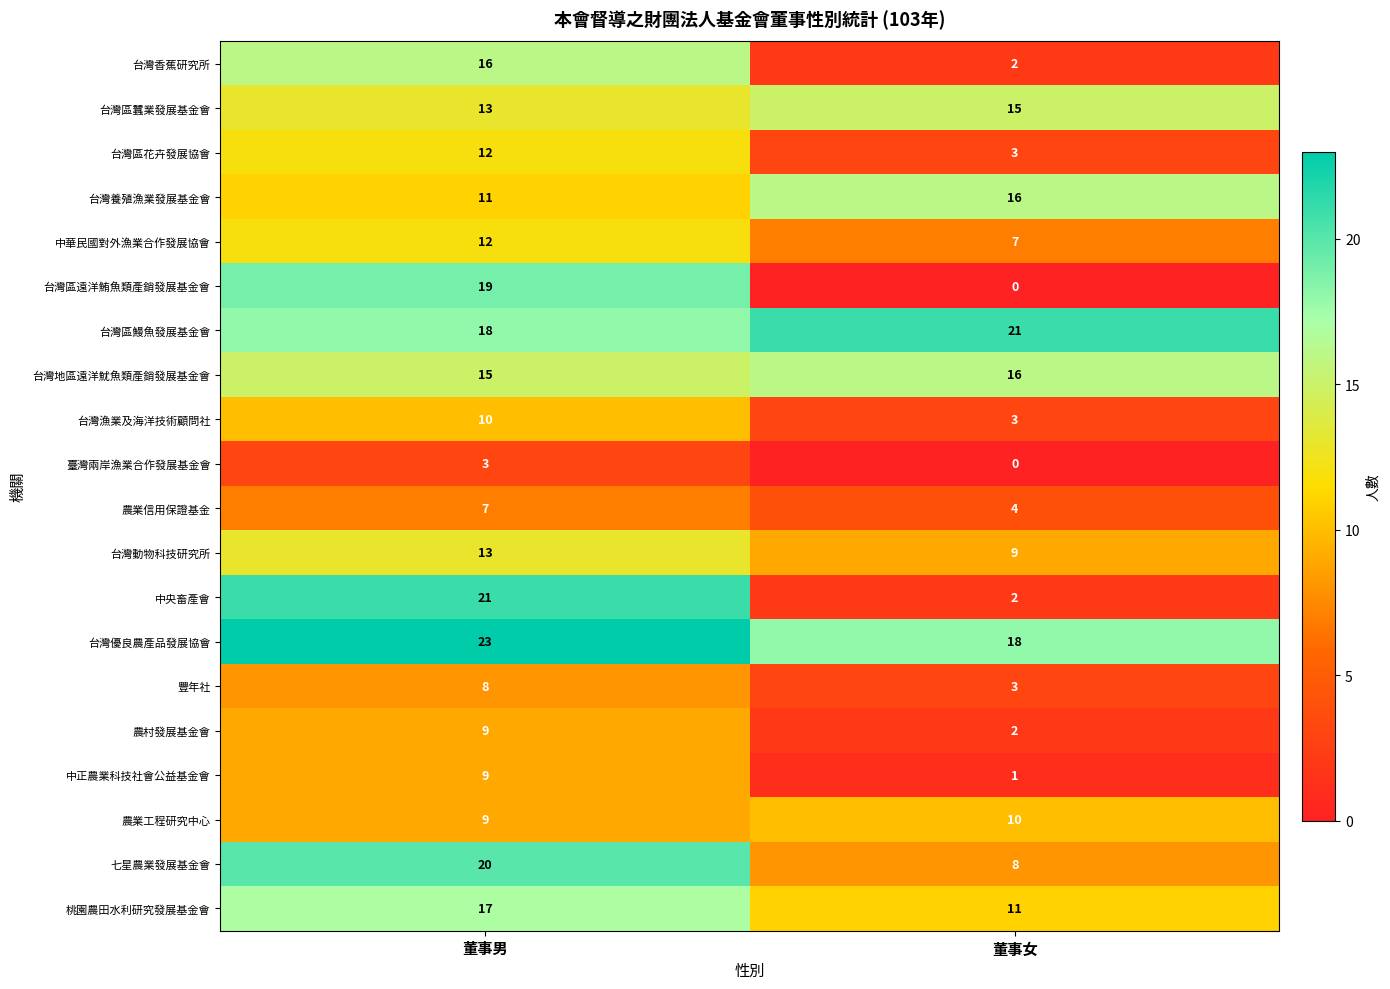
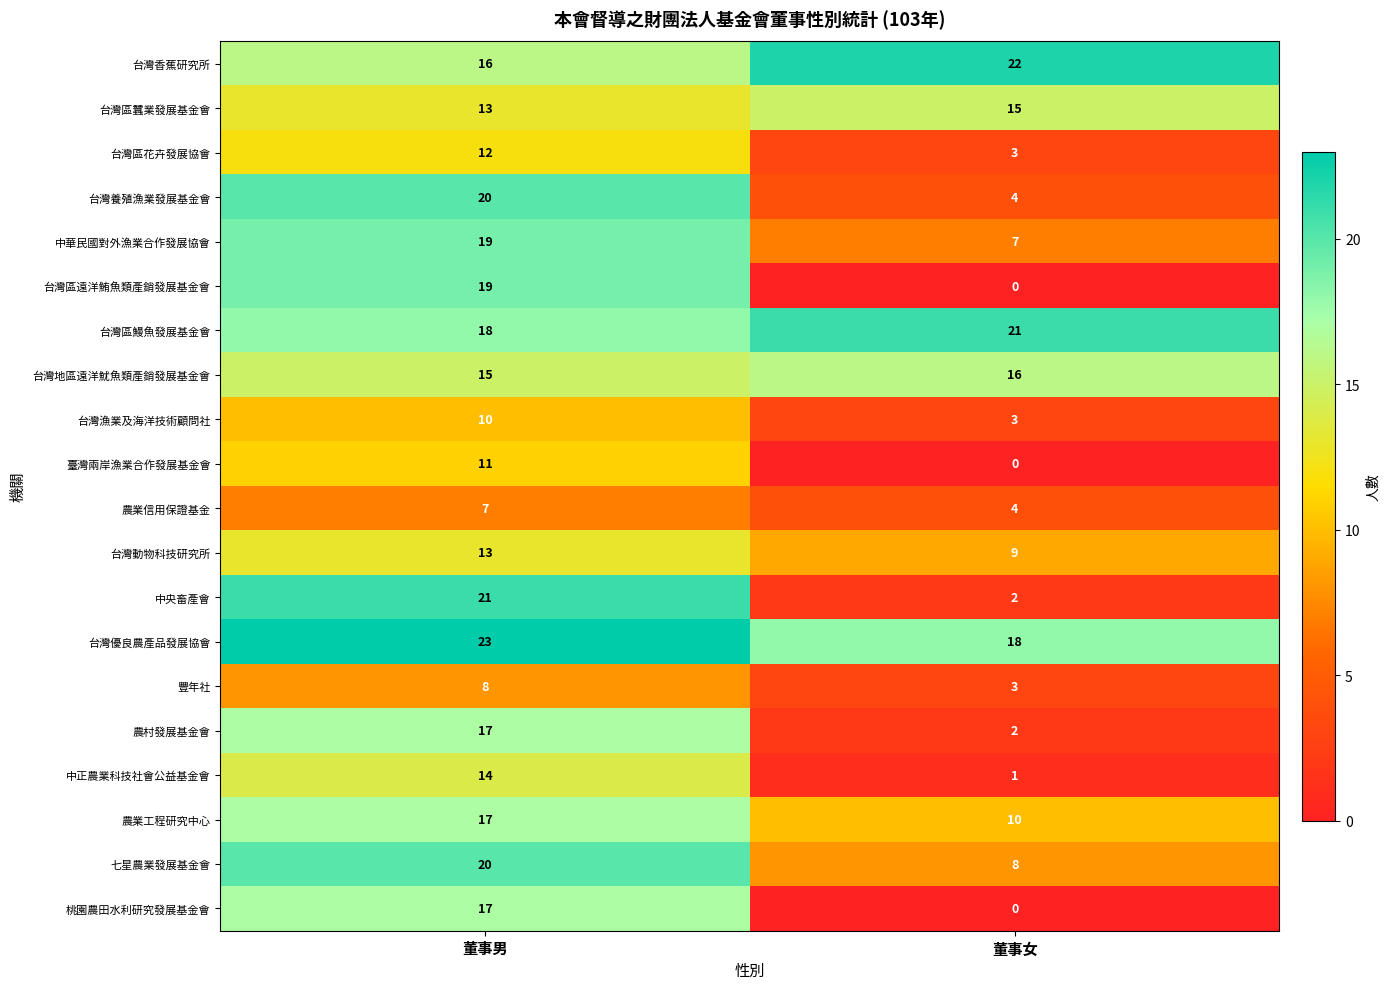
台灣香蕉研究所, 董事女: 2 -> 22
台灣養殖漁業發展基金會, 董事男: 11 -> 20
台灣養殖漁業發展基金會, 董事女: 16 -> 4
中華民國對外漁業合作發展協會, 董事男: 12 -> 19
臺灣兩岸漁業合作發展基金會, 董事男: 3 -> 11
農村發展基金會, 董事男: 9 -> 17
中正農業科技社會公益基金會, 董事男: 9 -> 14
農業工程研究中心, 董事男: 9 -> 17
桃園農田水利研究發展基金會, 董事女: 11 -> 0
